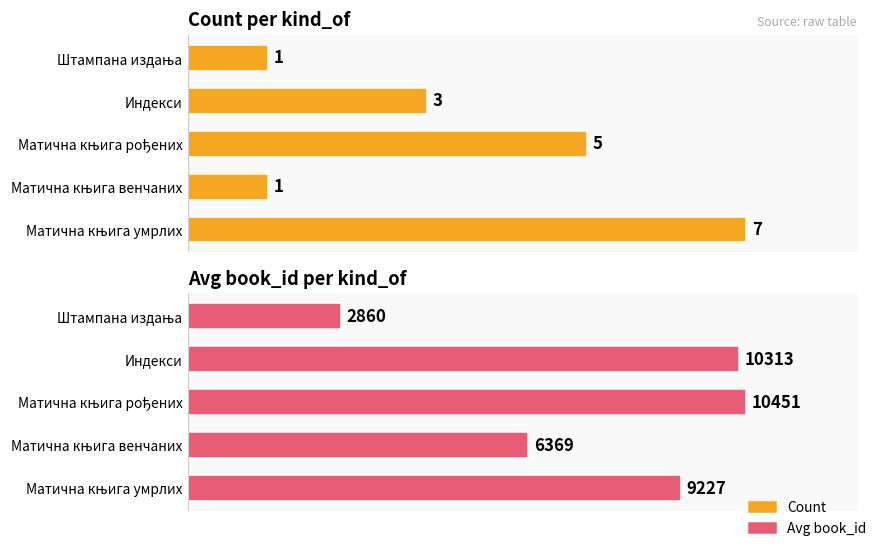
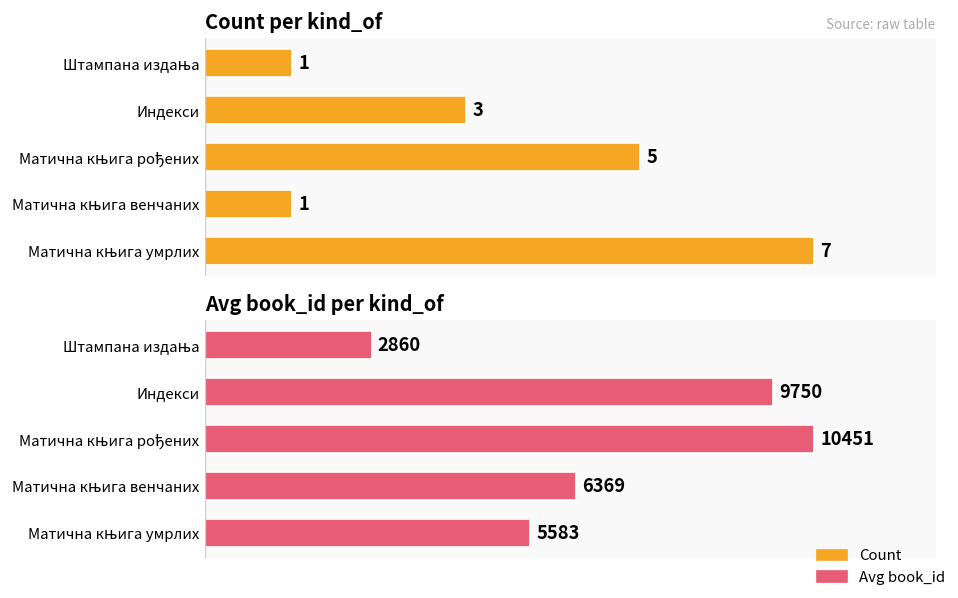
Avg book_id per kind_of, Индекси: 10313 -> 9750
Avg book_id per kind_of, Матична књига умрлих: 9227 -> 5583
